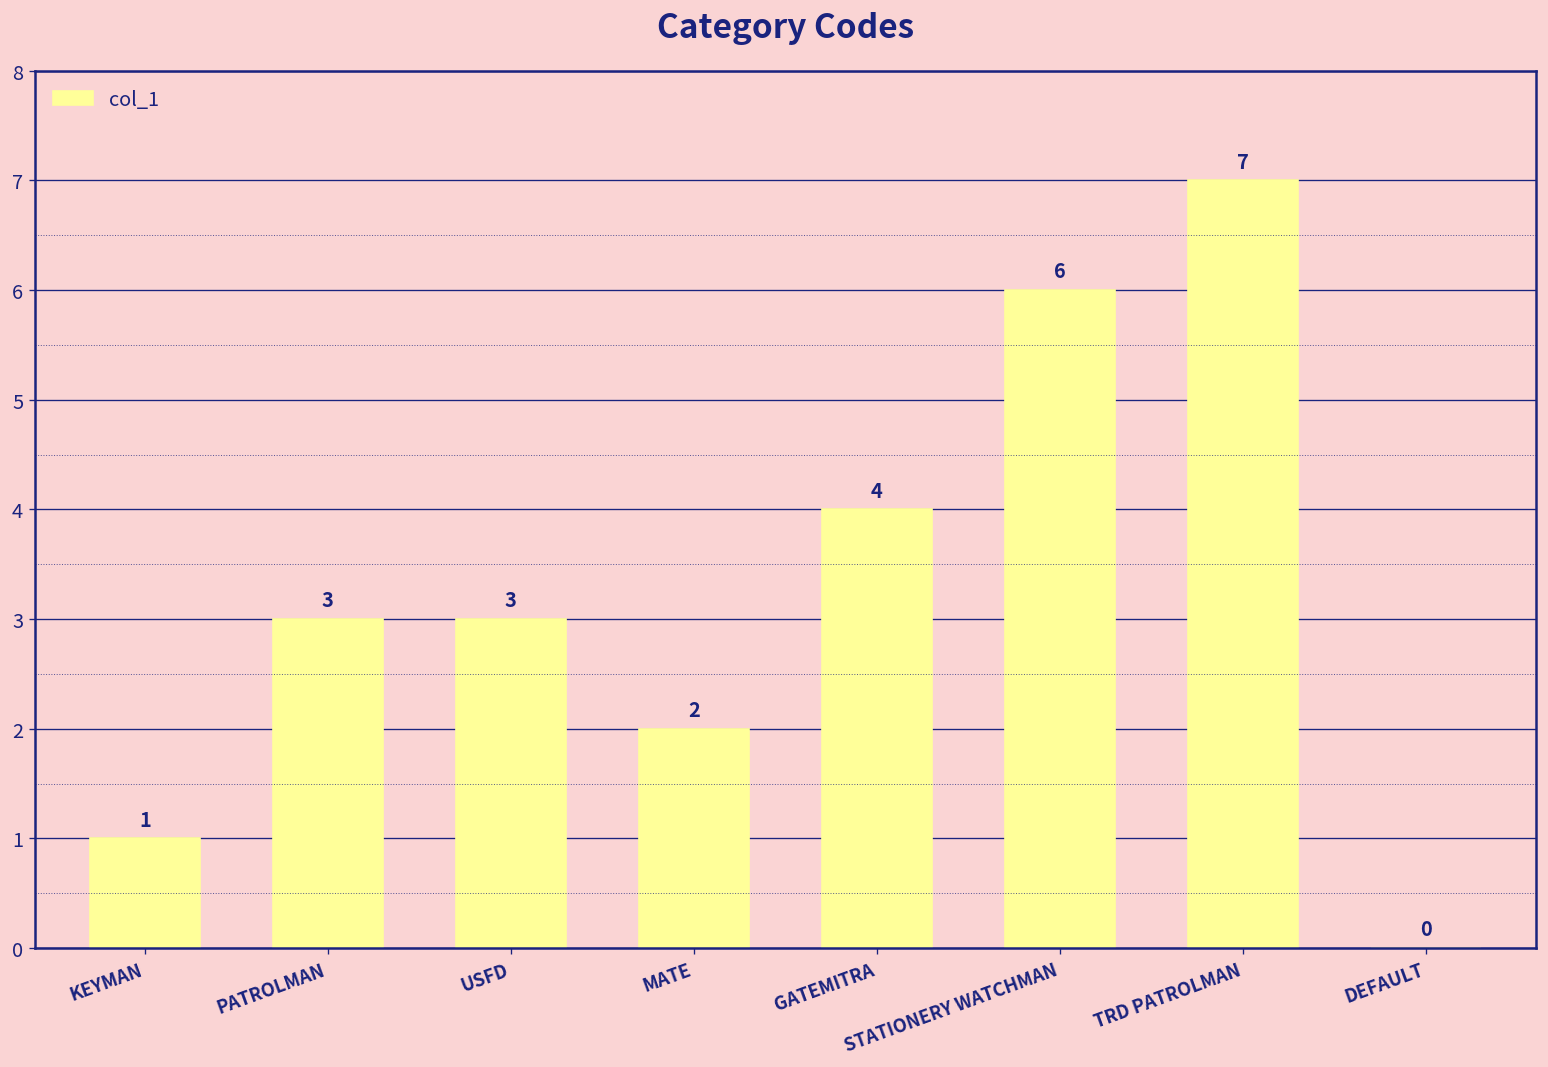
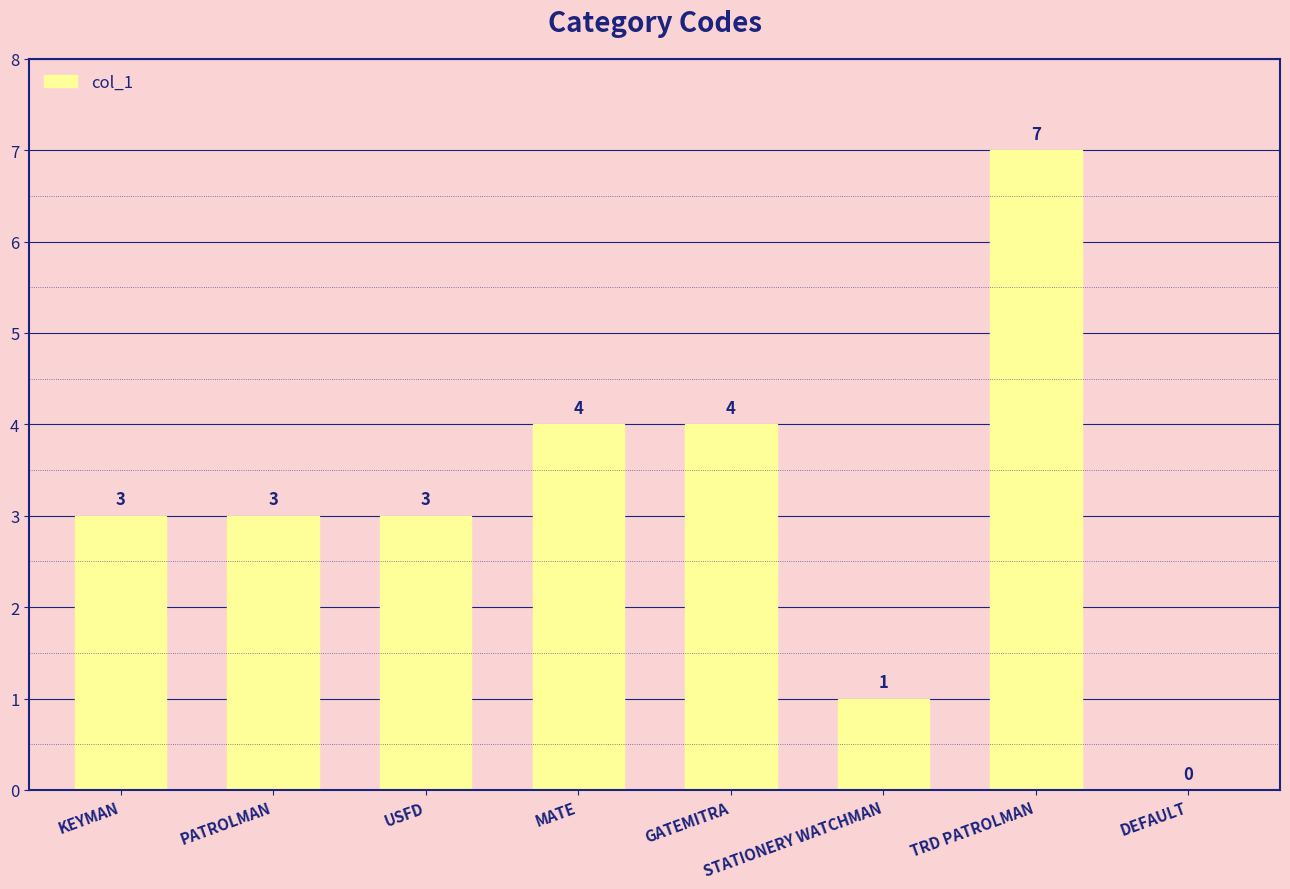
KEYMAN: 1 -> 3
MATE: 2 -> 4
STATIONERY WATCHMAN: 6 -> 1
